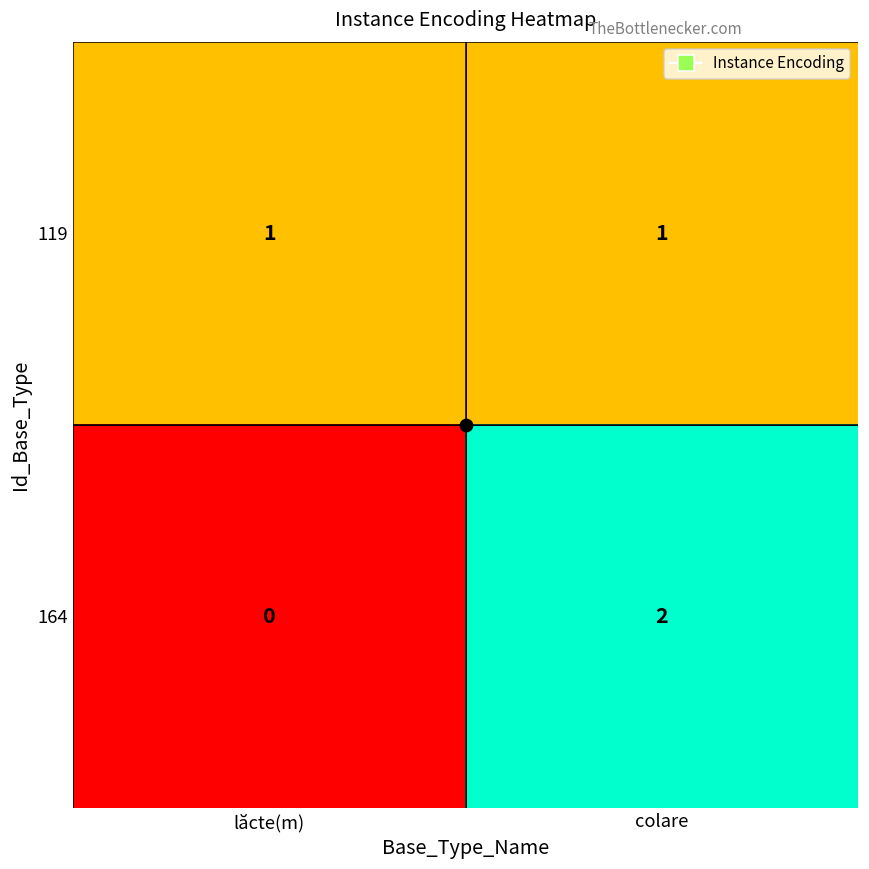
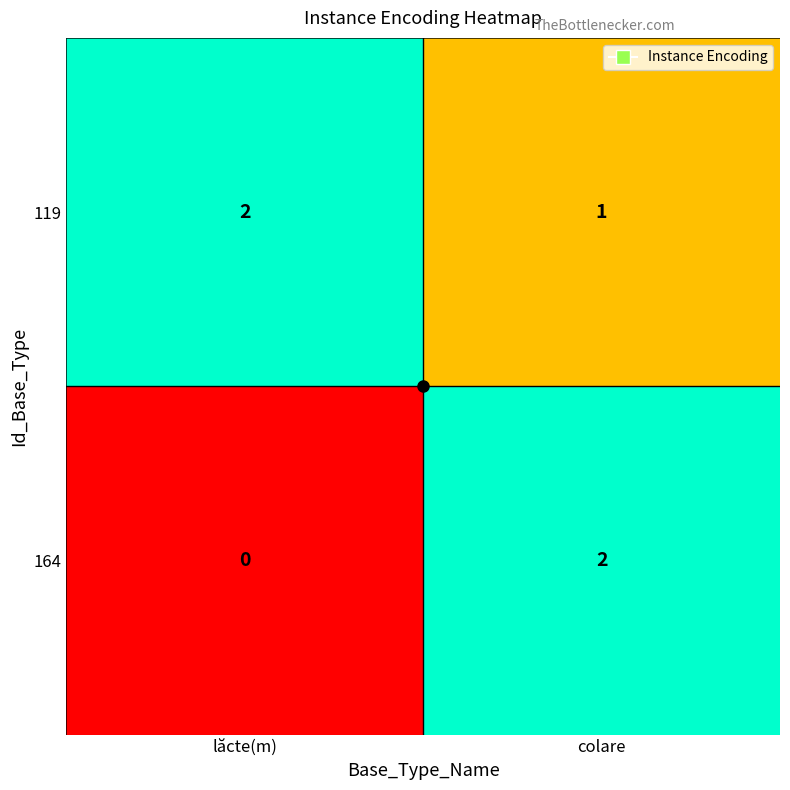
119, lăcte(m): 1 -> 2
